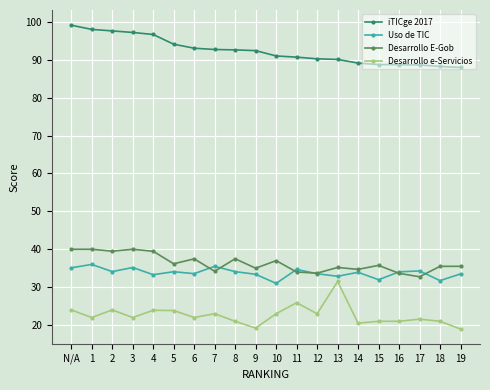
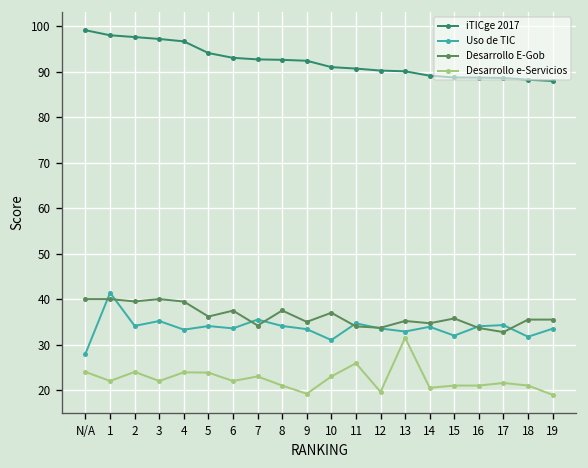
Uso de TIC, N/A: 35 -> 28
Uso de TIC, 1: 36 -> 41
Desarrollo e-Servicios, 12: 23 -> 20
